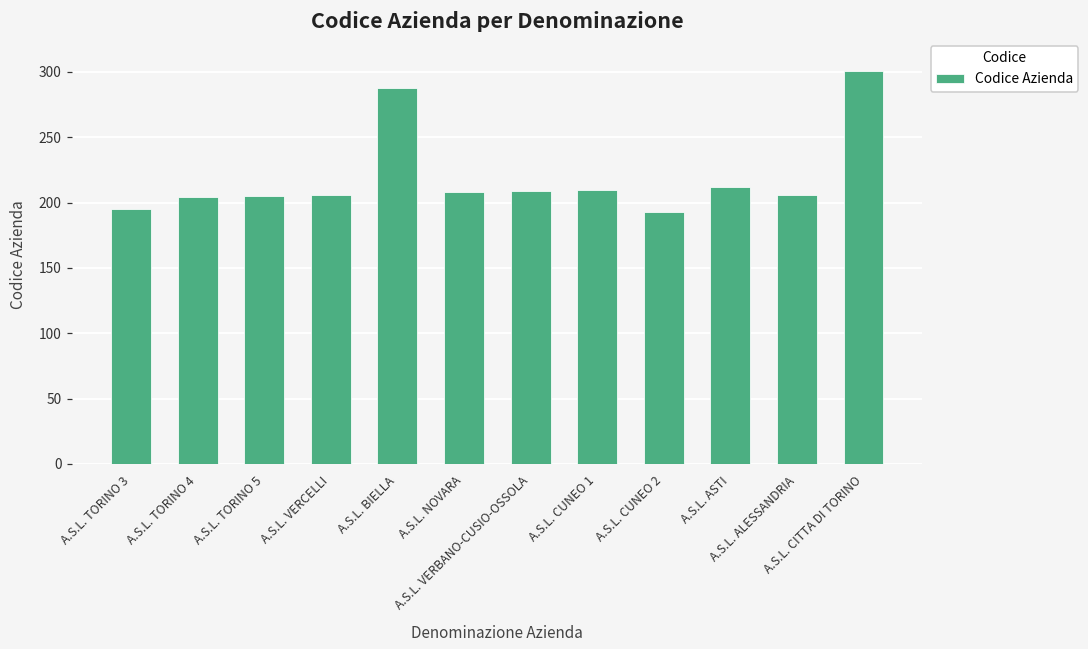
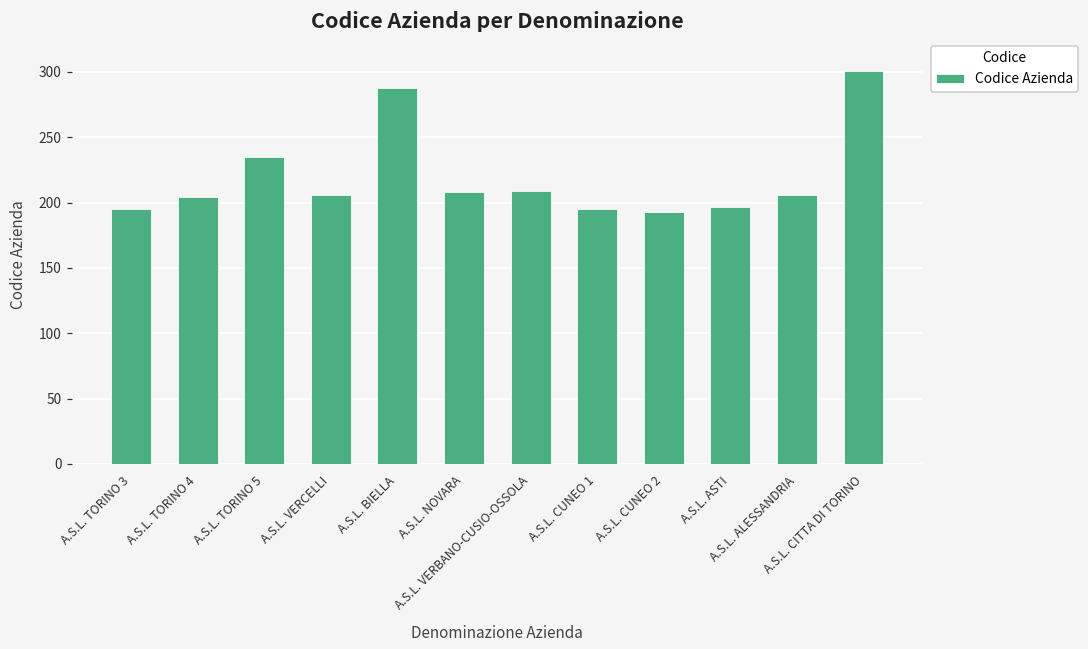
A.S.L. TORINO 5: 205 -> 235
A.S.L. CUNEO 1: 210 -> 195
A.S.L. ASTI: 212 -> 197
